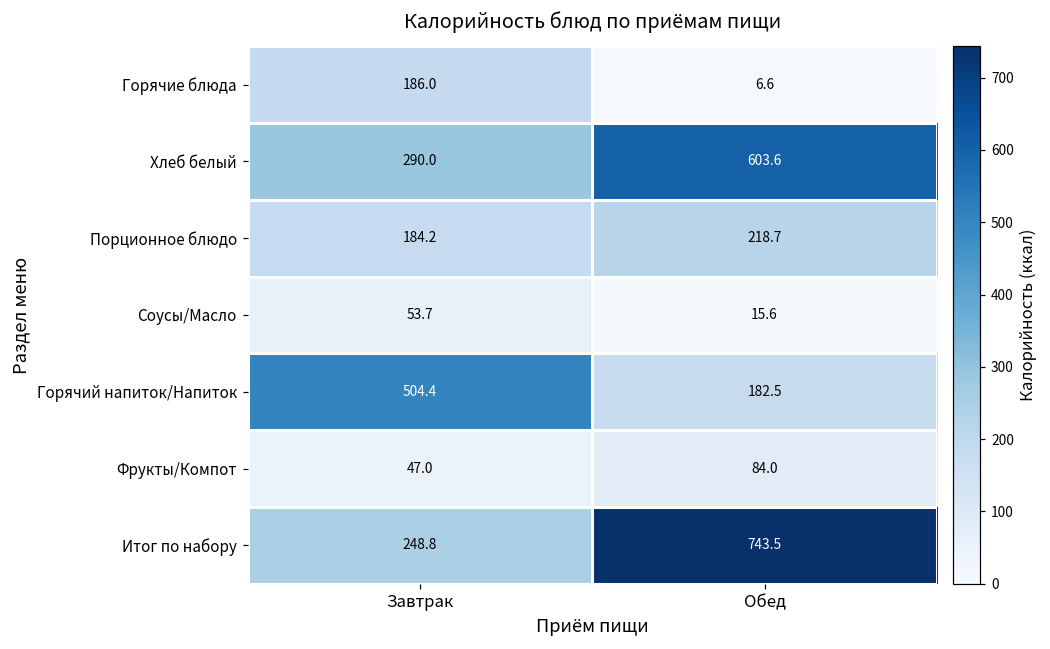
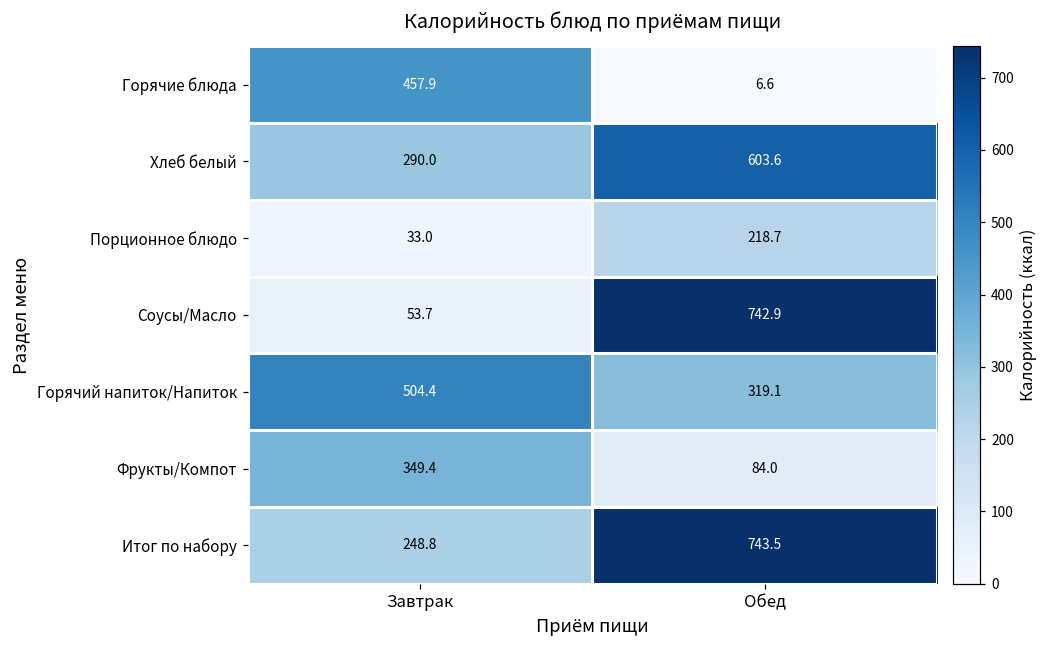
Горячие блюда, Завтрак: 186.0 -> 457.9
Порционное блюдо, Завтрак: 184.2 -> 33.0
Соусы/Масло, Обед: 15.6 -> 742.9
Горячий напиток/Напиток, Обед: 182.5 -> 319.1
Фрукты/Компот, Завтрак: 47.0 -> 349.4
